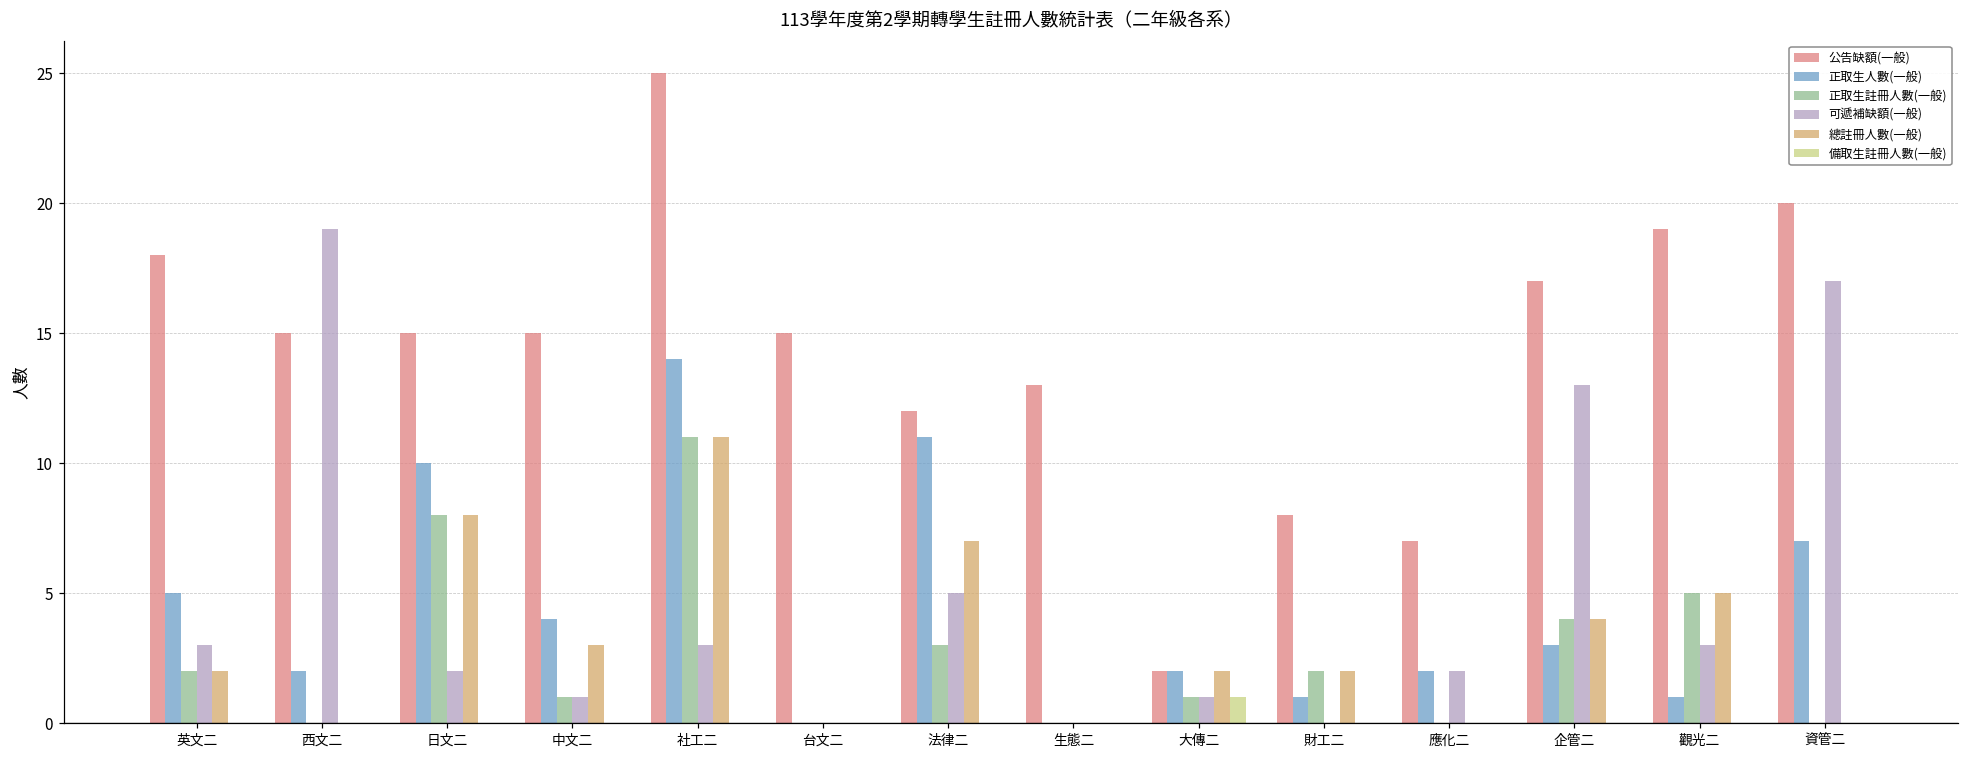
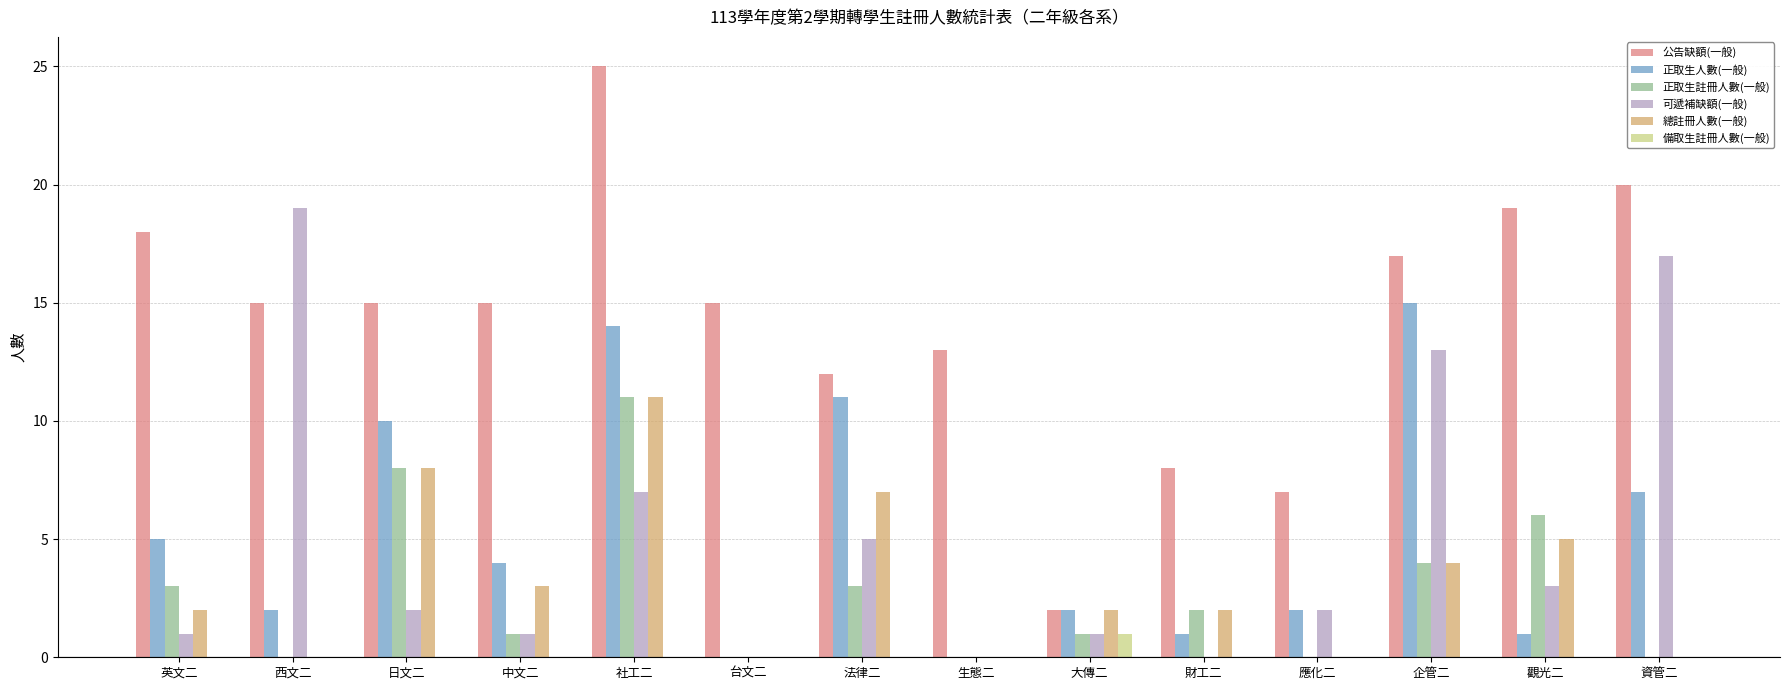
正取生註冊人數(一般), 英文二: 2 -> 3
可遞補缺額(一般), 英文二: 3 -> 1
可遞補缺額(一般), 社工二: 3 -> 7
正取生人數(一般), 企管二: 3 -> 15
正取生註冊人數(一般), 觀光二: 5 -> 6
